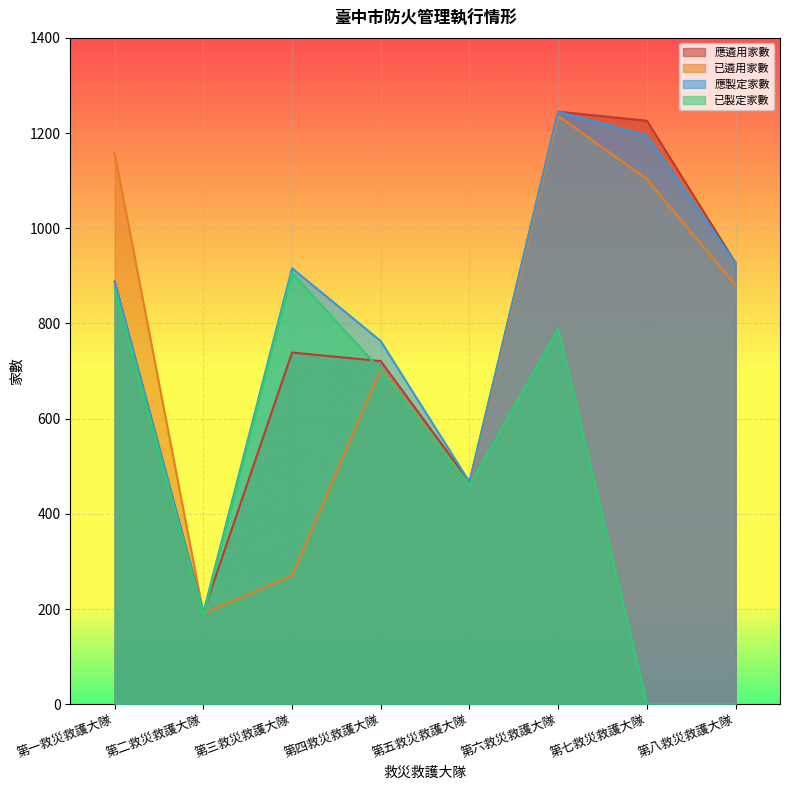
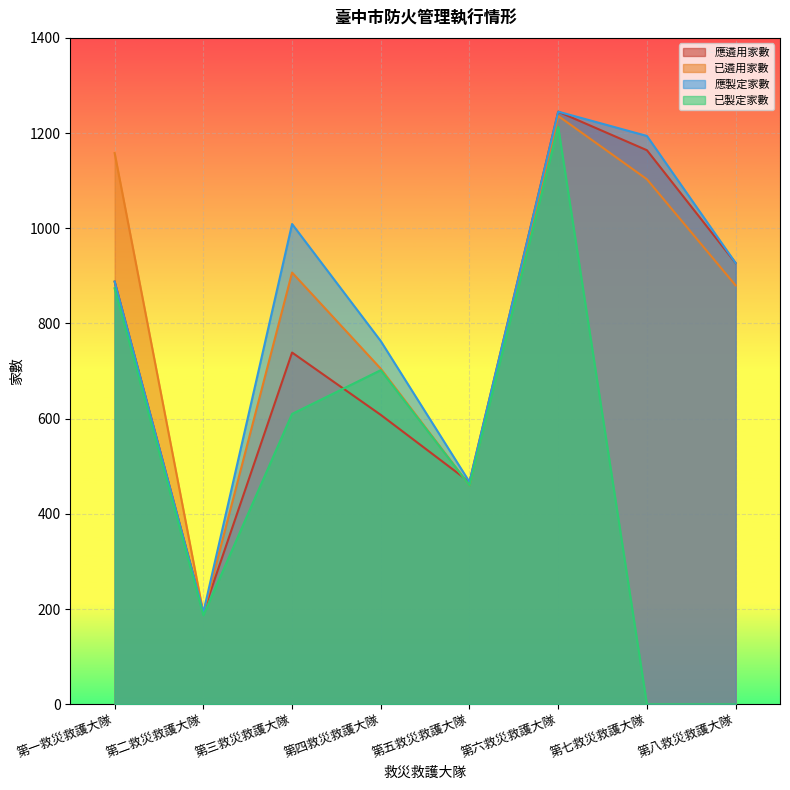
已遴用家數, 第三救災救護大隊: 270 -> 910
應製定家數, 第三救災救護大隊: 920 -> 1010
已製定家數, 第三救災救護大隊: 910 -> 610
應遴用家數, 第四救災救護大隊: 720 -> 610
已製定家數, 第六救災救護大隊: 790 -> 1210
應遴用家數, 第七救災救護大隊: 1230 -> 1160
